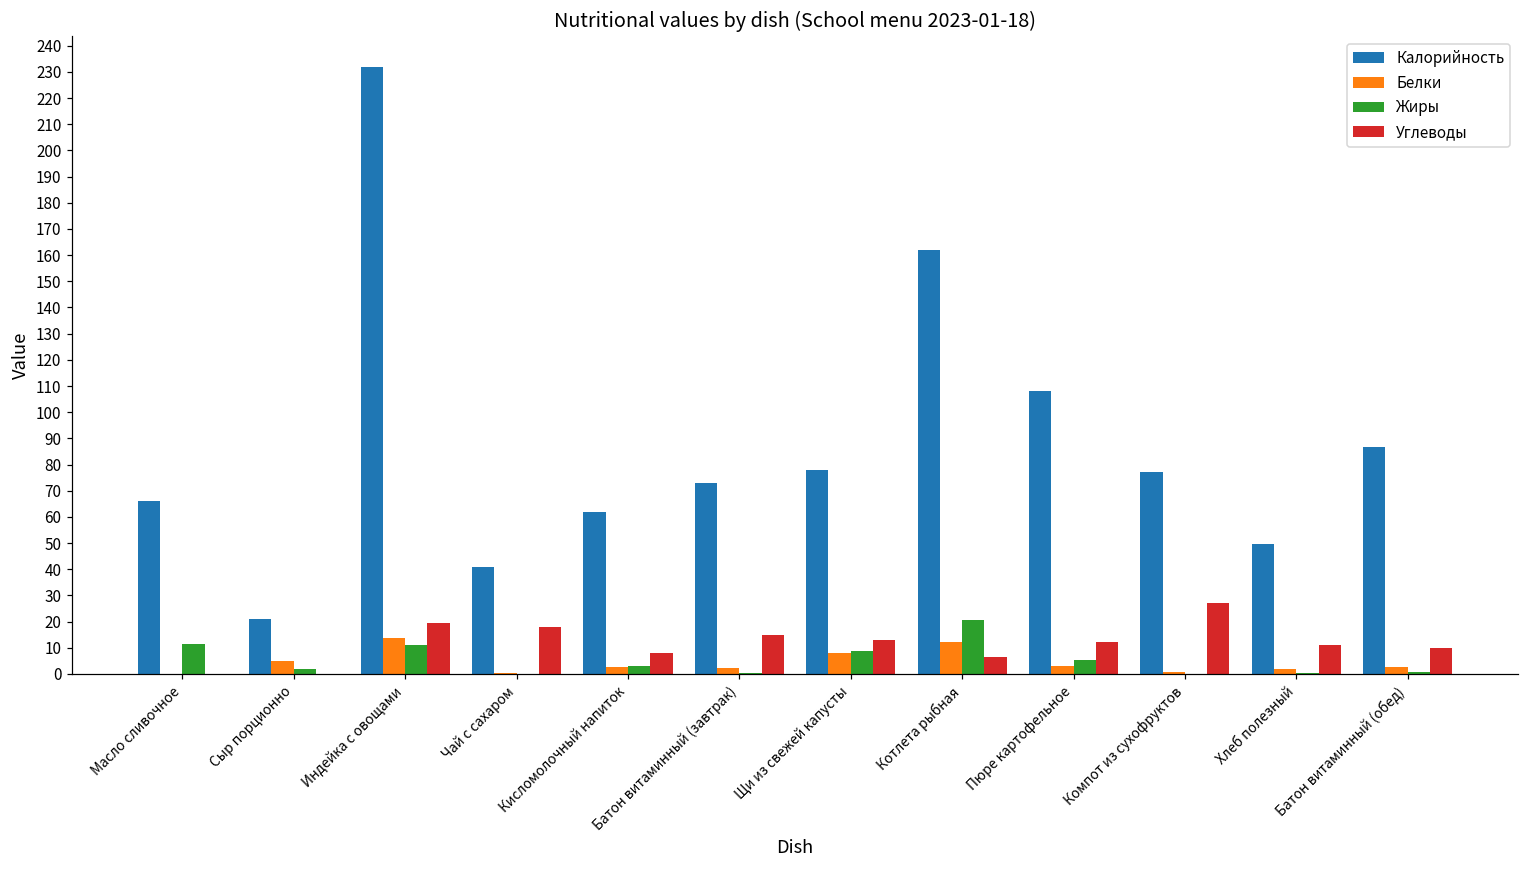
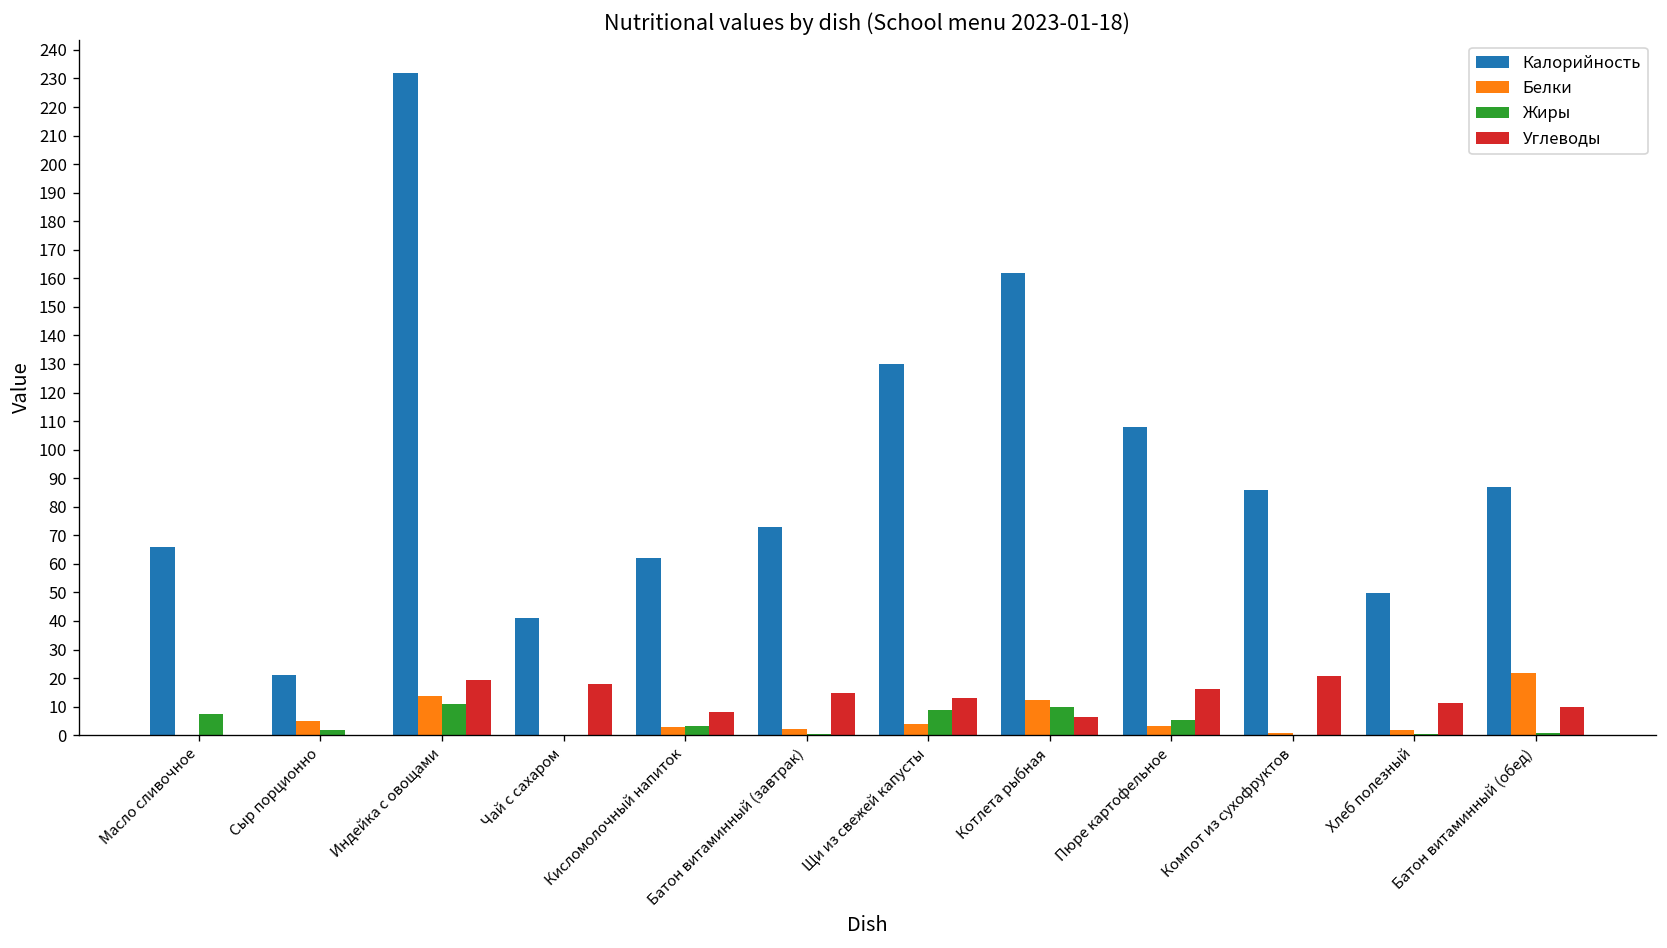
Жиры, Масло сливочное: 12 -> 7
Калорийность, Щи из свежей капусты: 78 -> 130
Белки, Щи из свежей капусты: 8 -> 4
Жиры, Котлета рыбная: 21 -> 10
Углеводы, Пюре картофельное: 12 -> 16
Калорийность, Компот из сухофруктов: 77 -> 86
Углеводы, Компот из сухофруктов: 27 -> 21
Белки, Батон витаминный (обед): 3 -> 22
